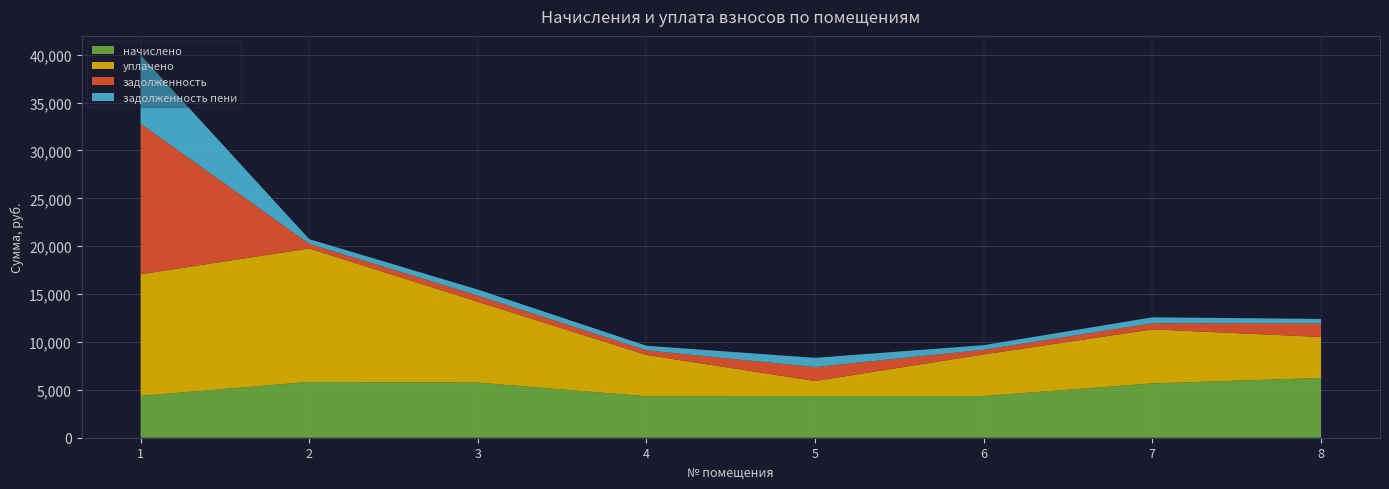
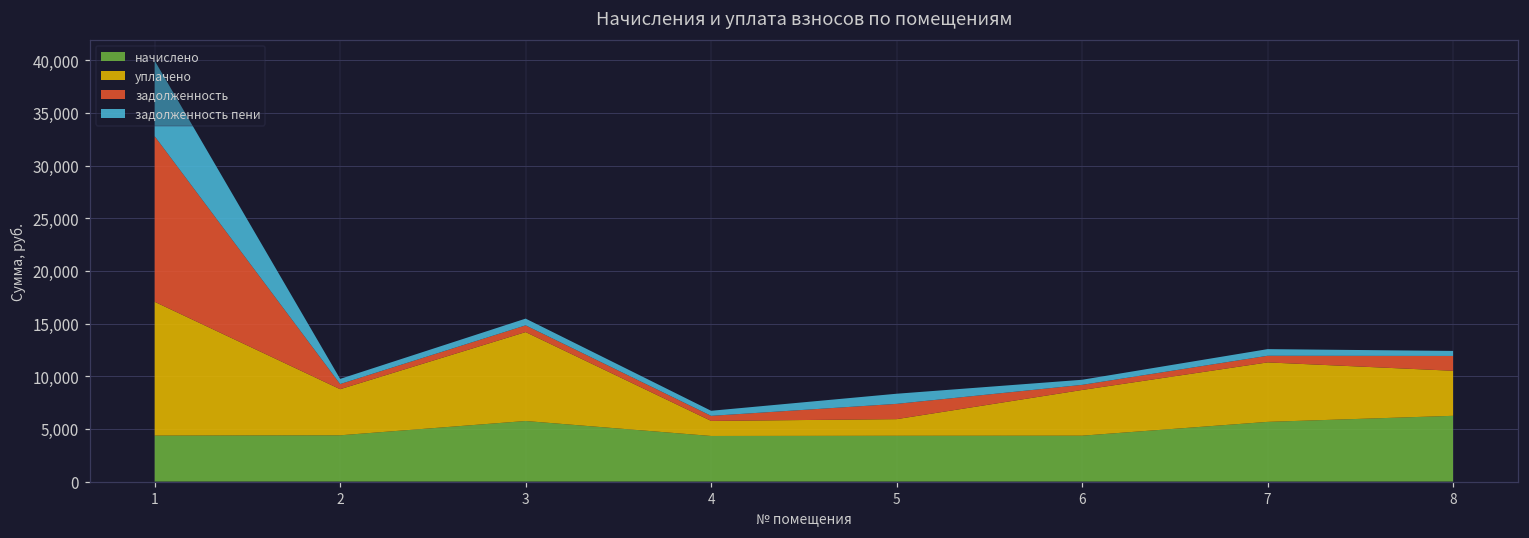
начислено, 2: 6,000 -> 4,000
уплачено, 2: 14,000 -> 4,000
уплачено, 4: 4,000 -> 1,000
